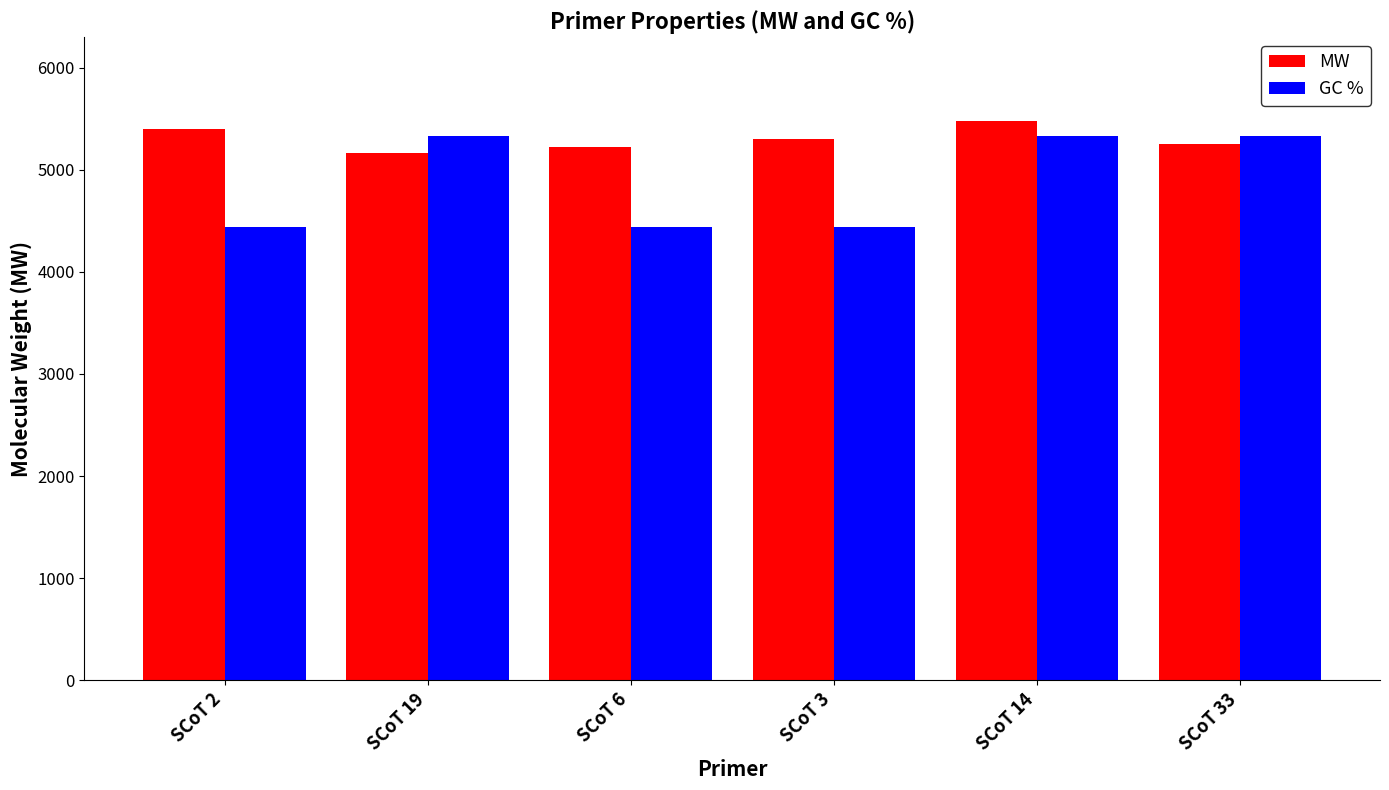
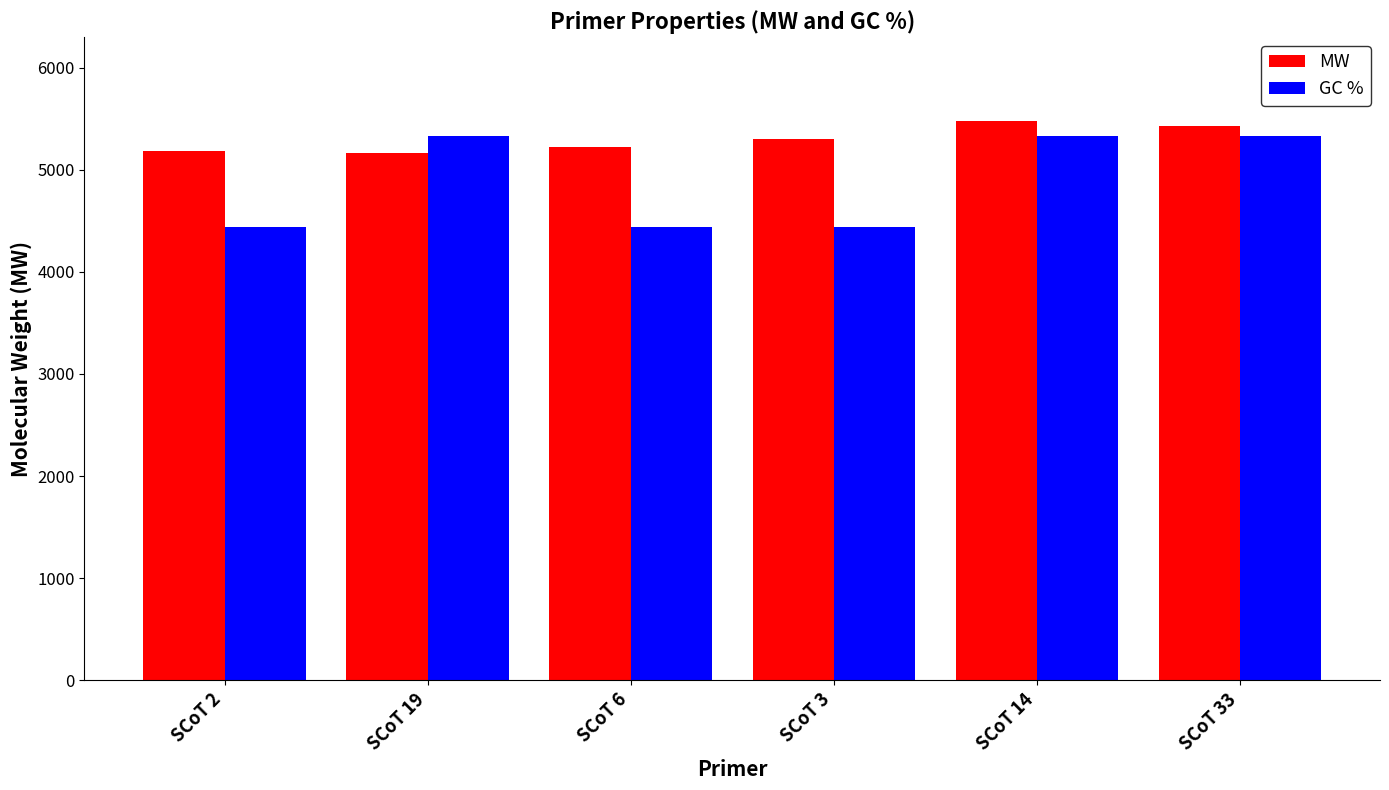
MW, SCoT 2: 5400 -> 5190
MW, SCoT 33: 5260 -> 5430
